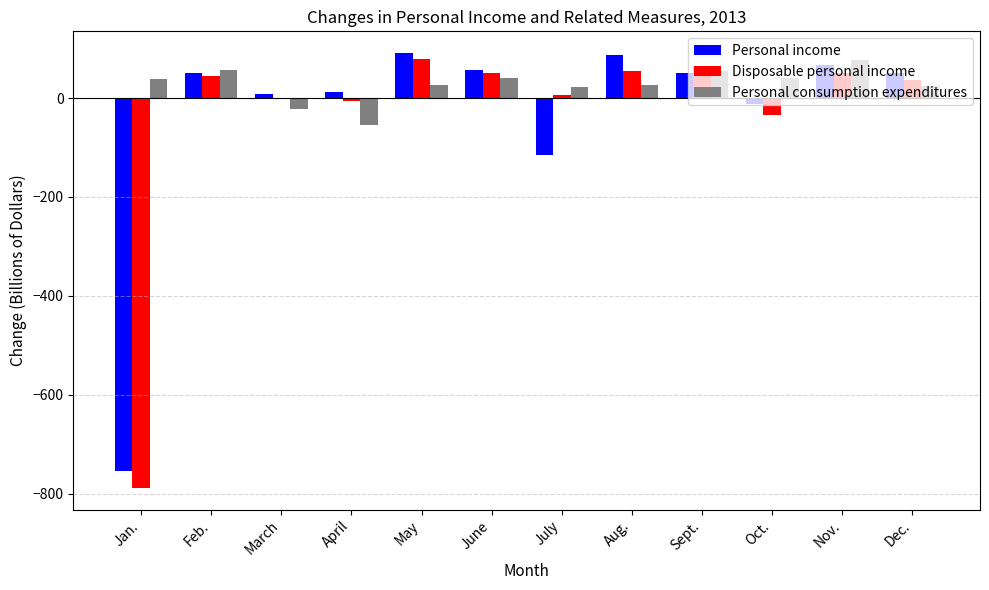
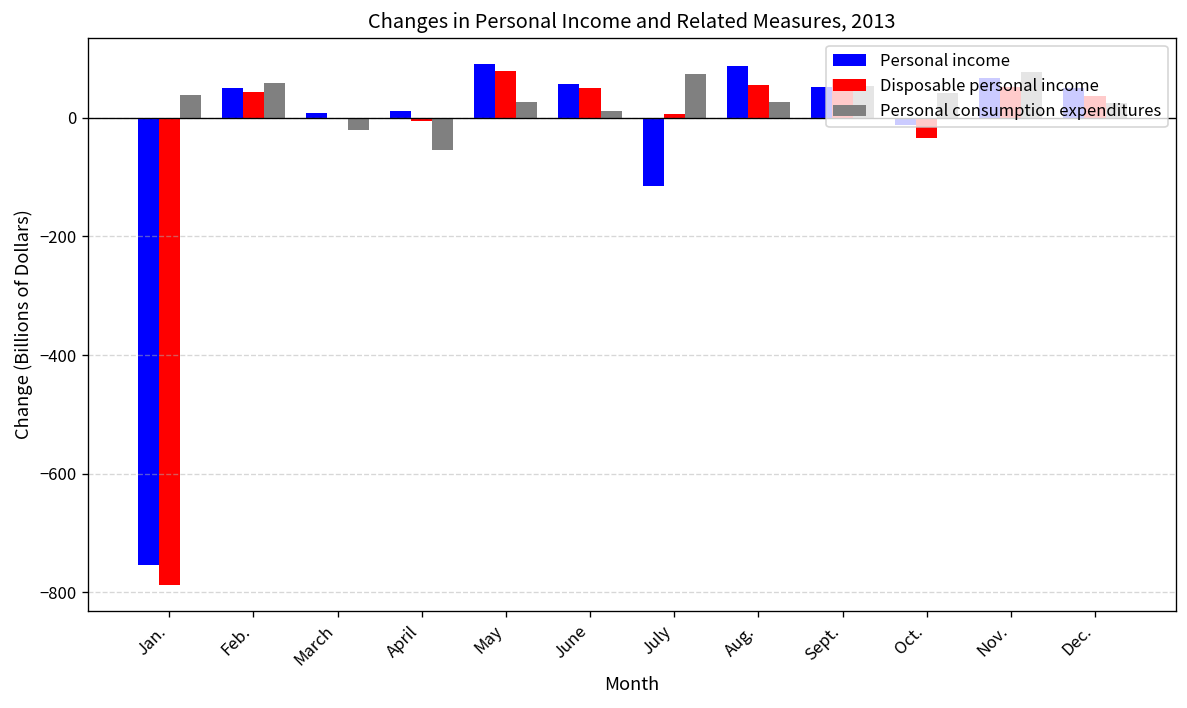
Personal consumption expenditures, June: 40 -> 10
Personal consumption expenditures, July: 20 -> 70
